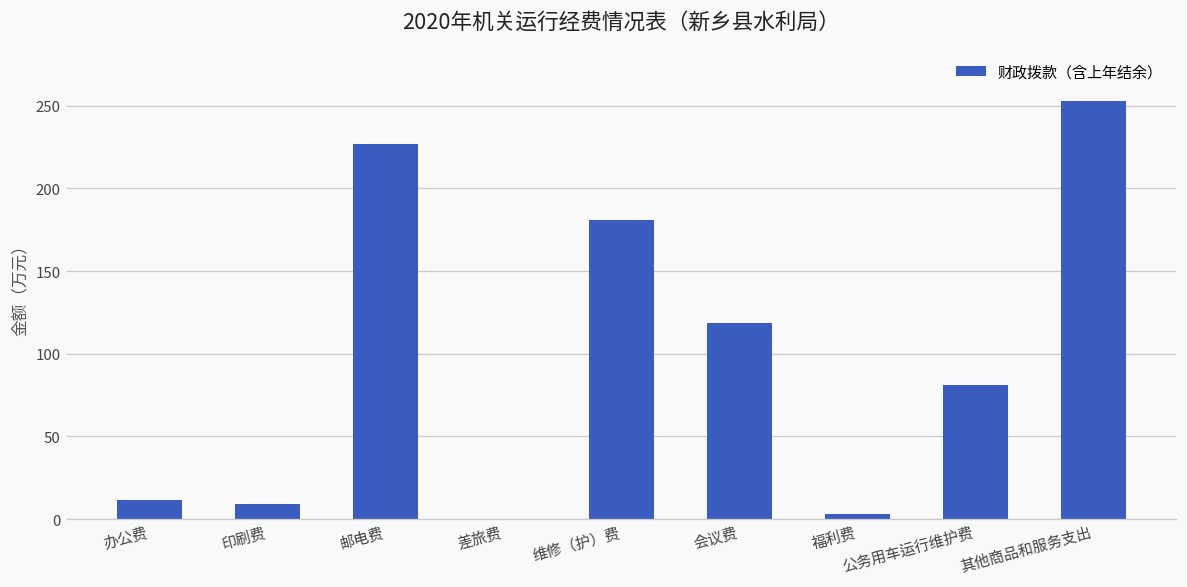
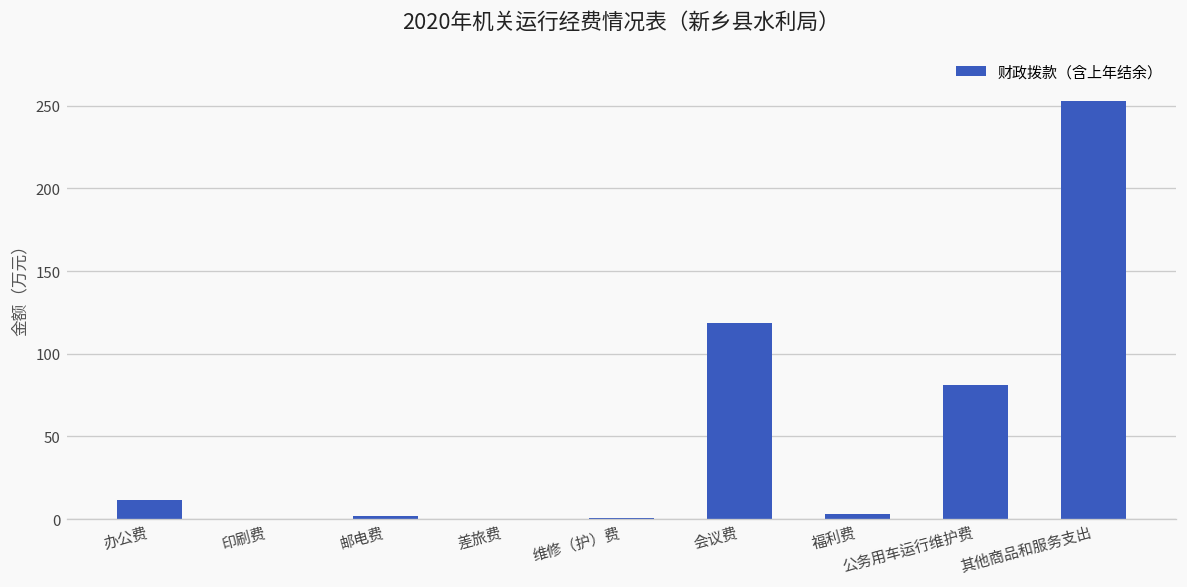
印刷费: 9 -> 0
邮电费: 227 -> 2
维修（护）费: 181 -> 0
